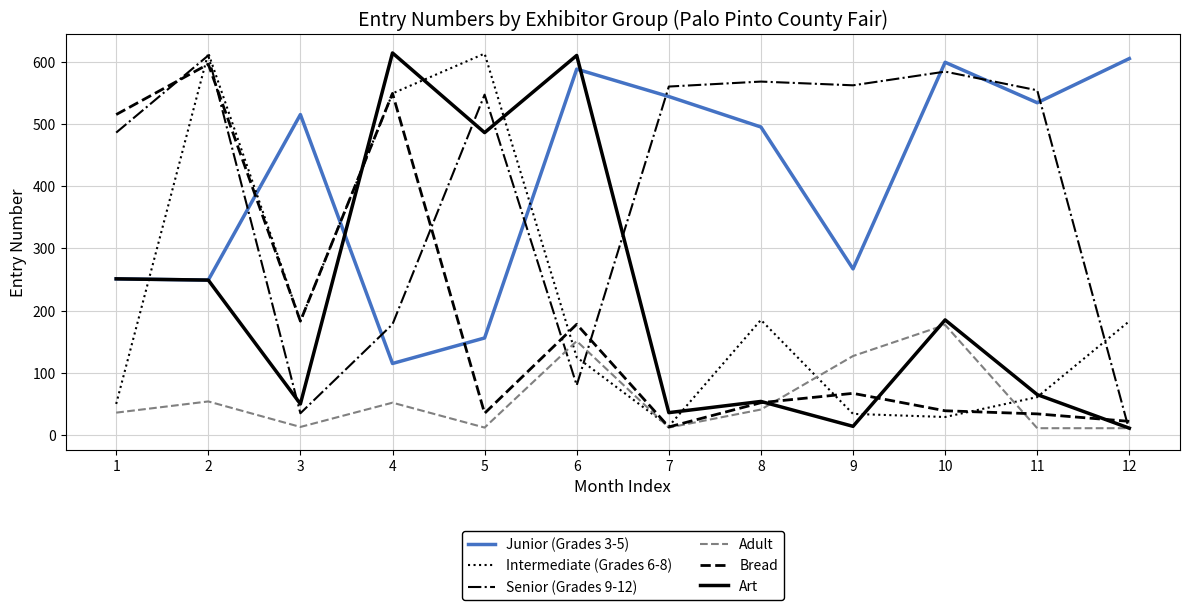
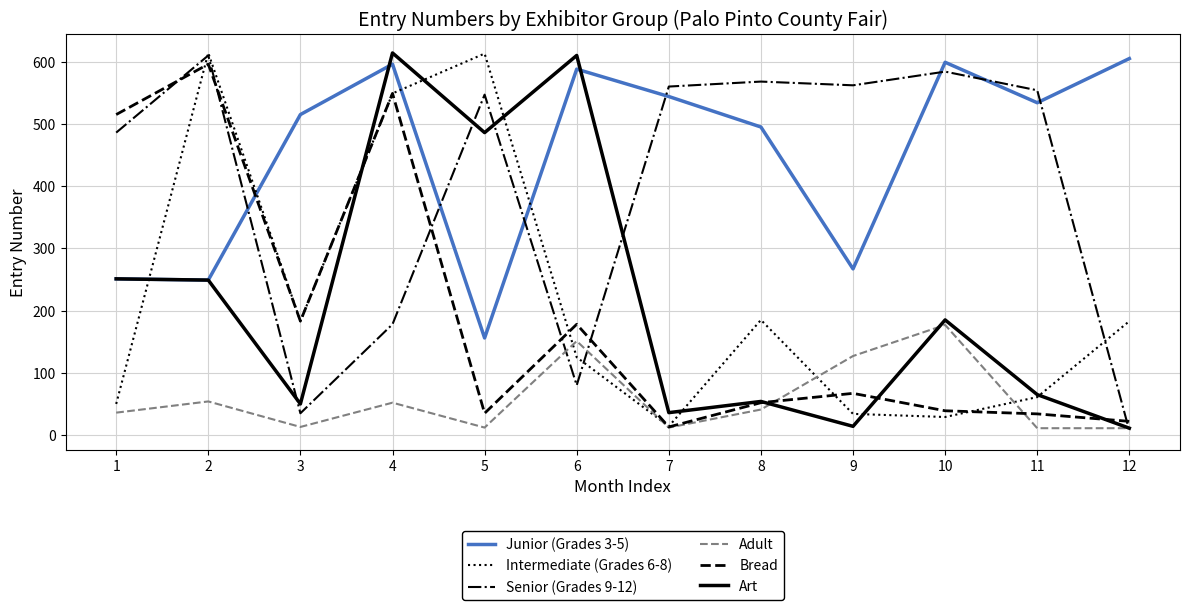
Junior (Grades 3-5), 4: 120 -> 600
